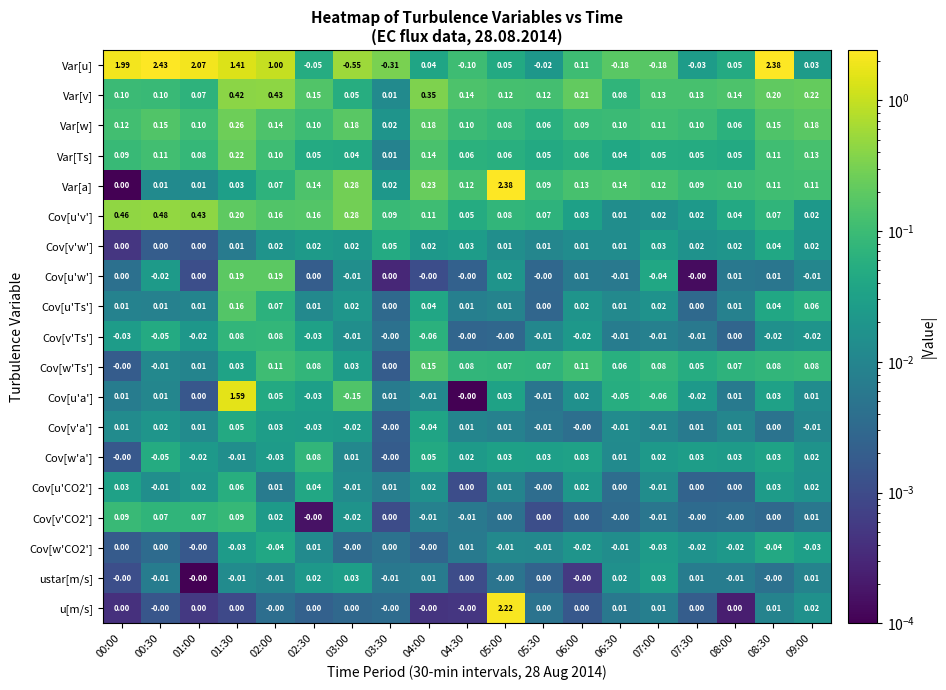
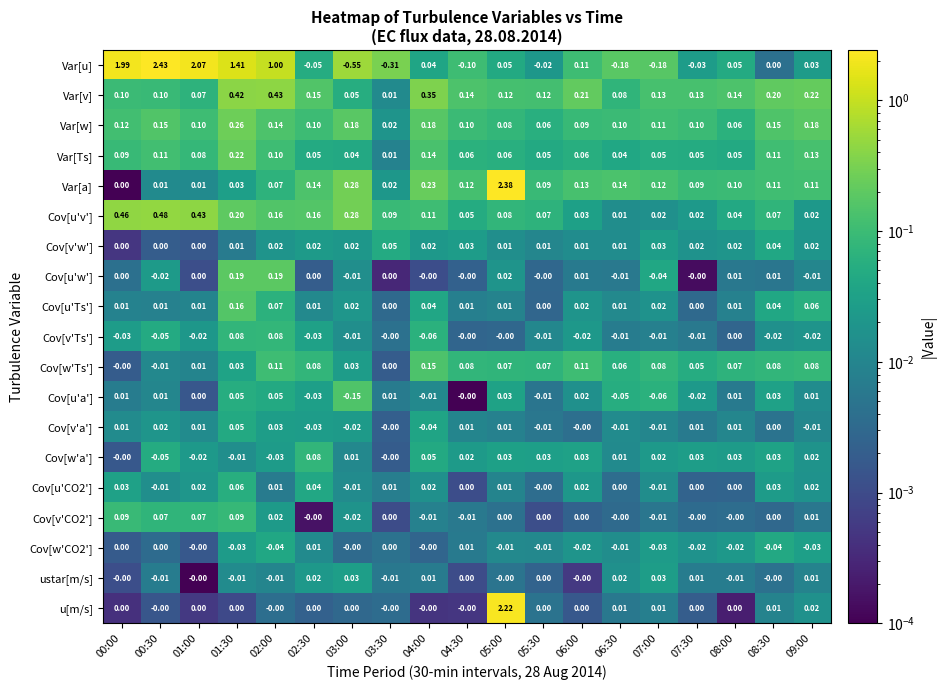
Var[u], 08:30: 2.38 -> 0.00
Cov[u'a'], 01:30: 1.59 -> 0.05
